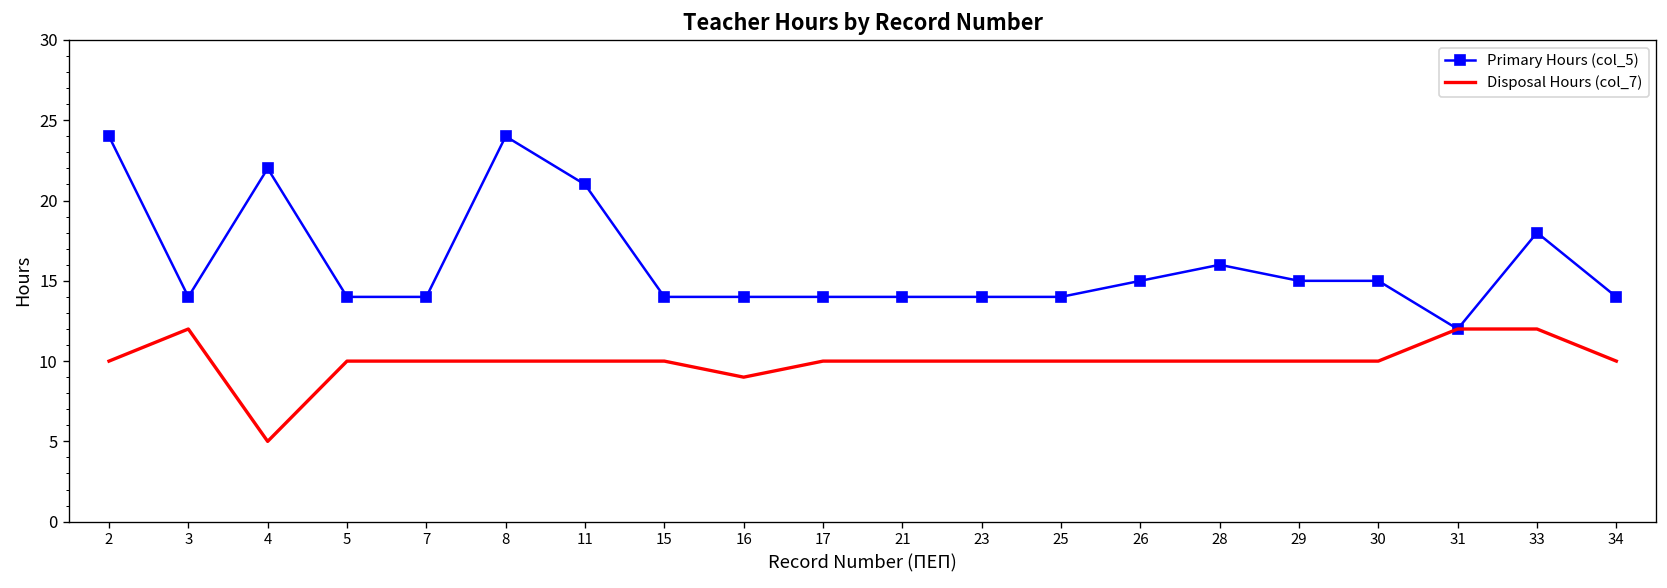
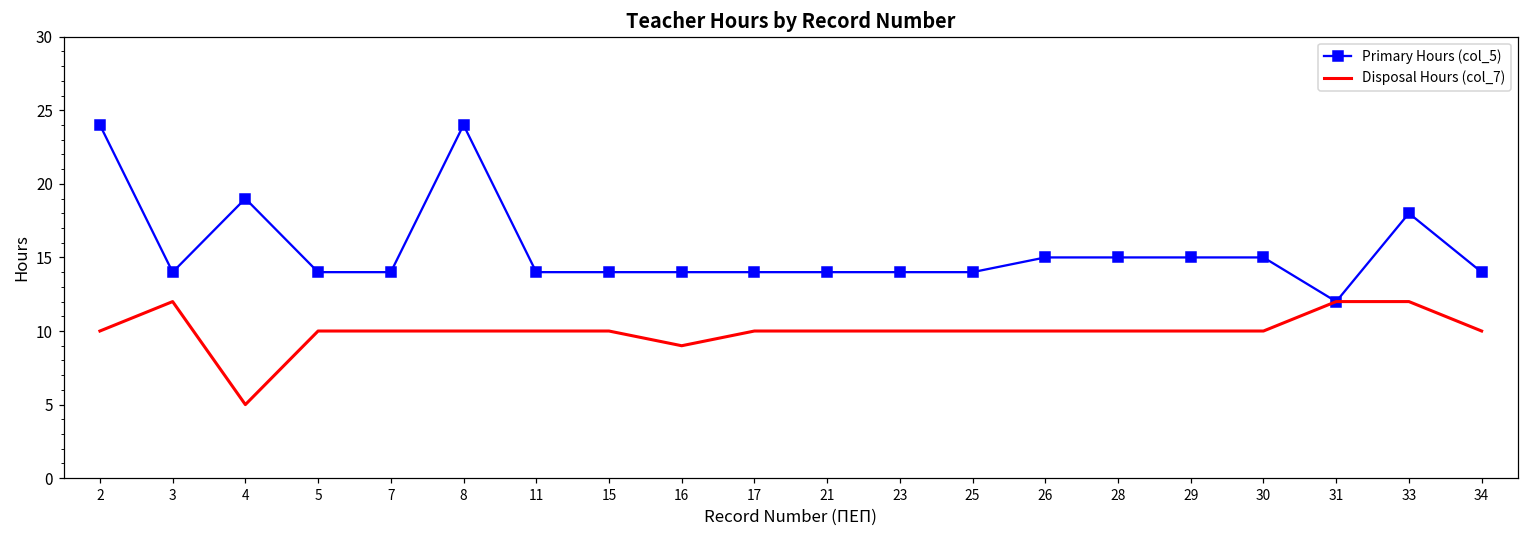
Primary Hours (col_5), 4: 22 -> 19
Primary Hours (col_5), 11: 21 -> 14
Primary Hours (col_5), 28: 16 -> 15
